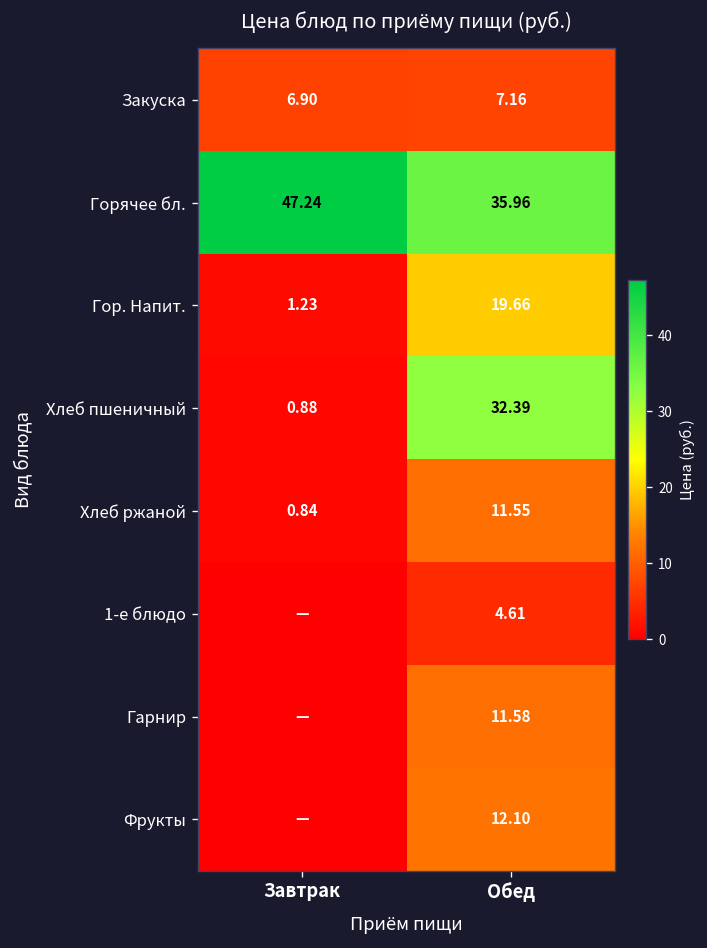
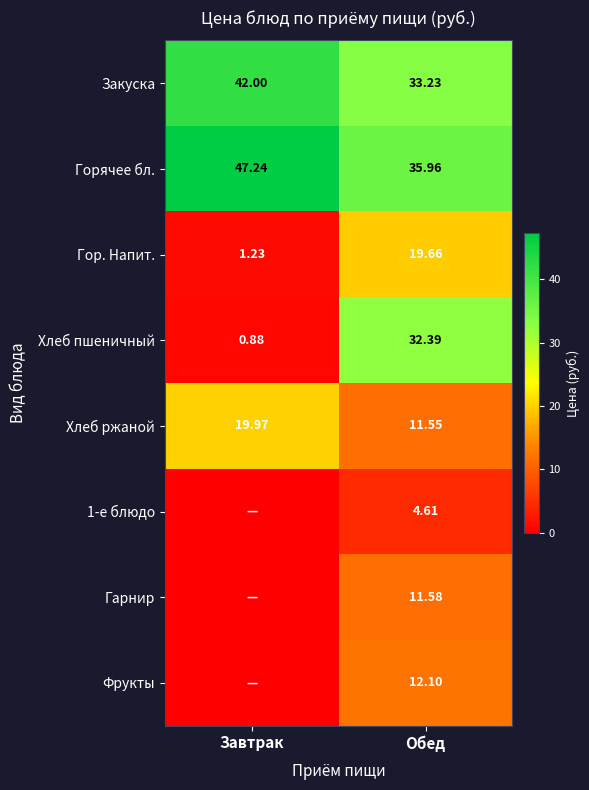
Закуска, Завтрак: 6.90 -> 42.00
Закуска, Обед: 7.16 -> 33.23
Хлеб ржаной, Завтрак: 0.84 -> 19.97
